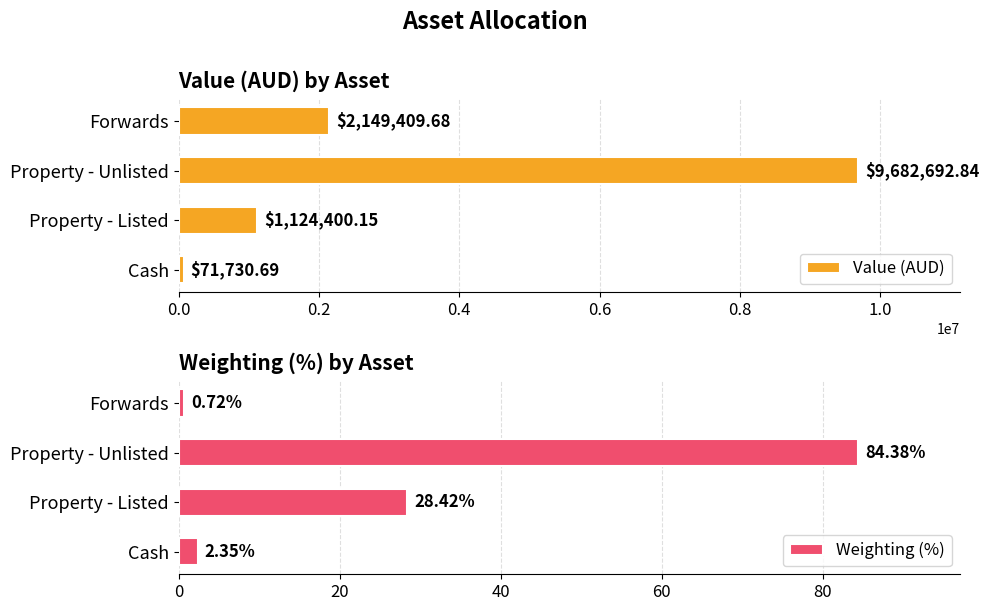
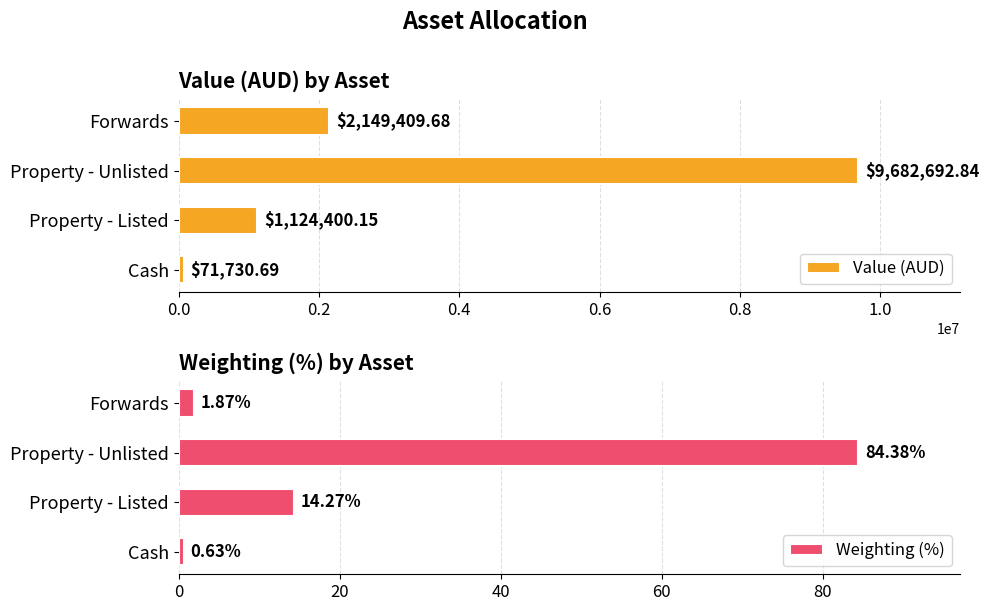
Weighting (%) by Asset, Forwards: 0.72% -> 1.87%
Weighting (%) by Asset, Property - Listed: 28.42% -> 14.27%
Weighting (%) by Asset, Cash: 2.35% -> 0.63%
